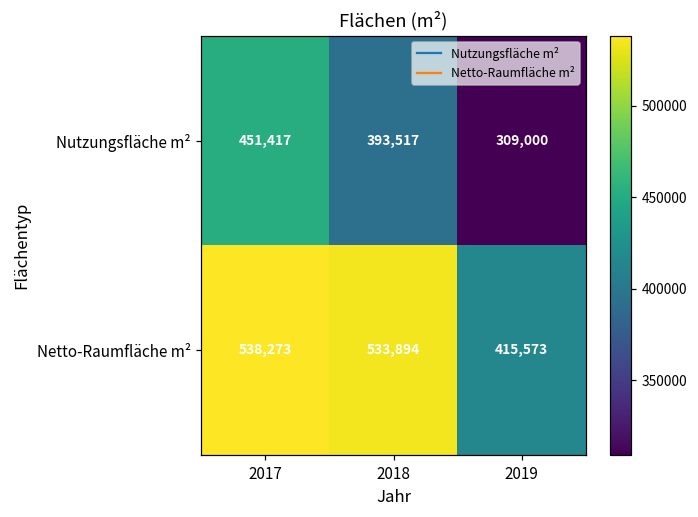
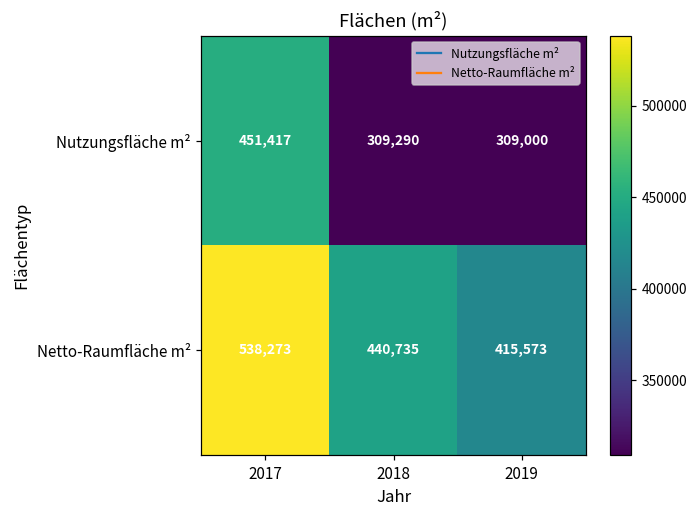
Nutzungsfläche m², 2018: 393,517 -> 309,290
Netto-Raumfläche m², 2018: 533,894 -> 440,735
